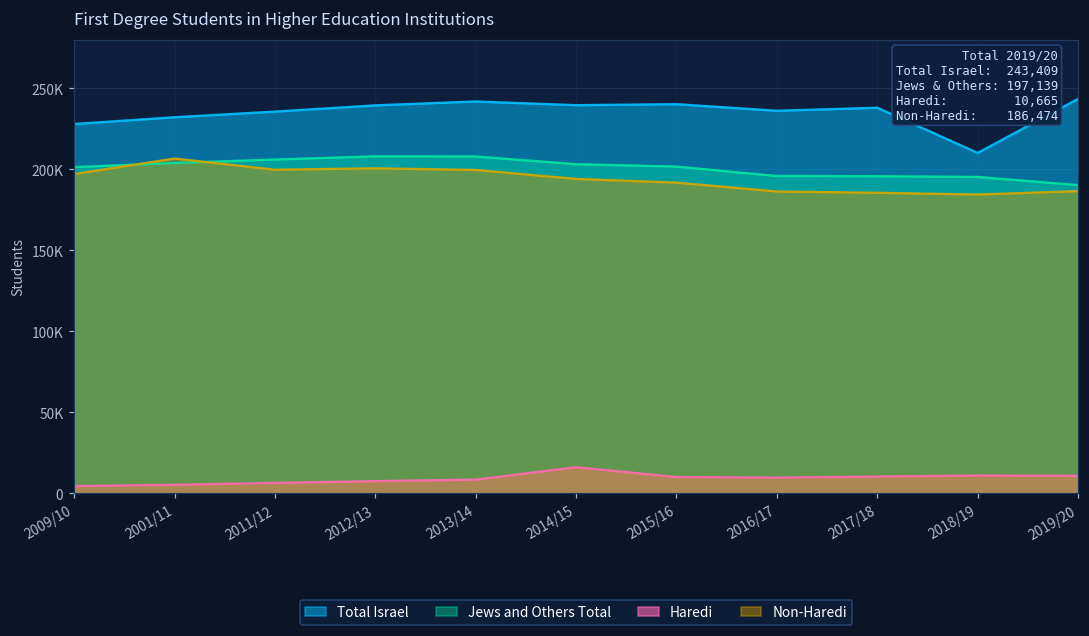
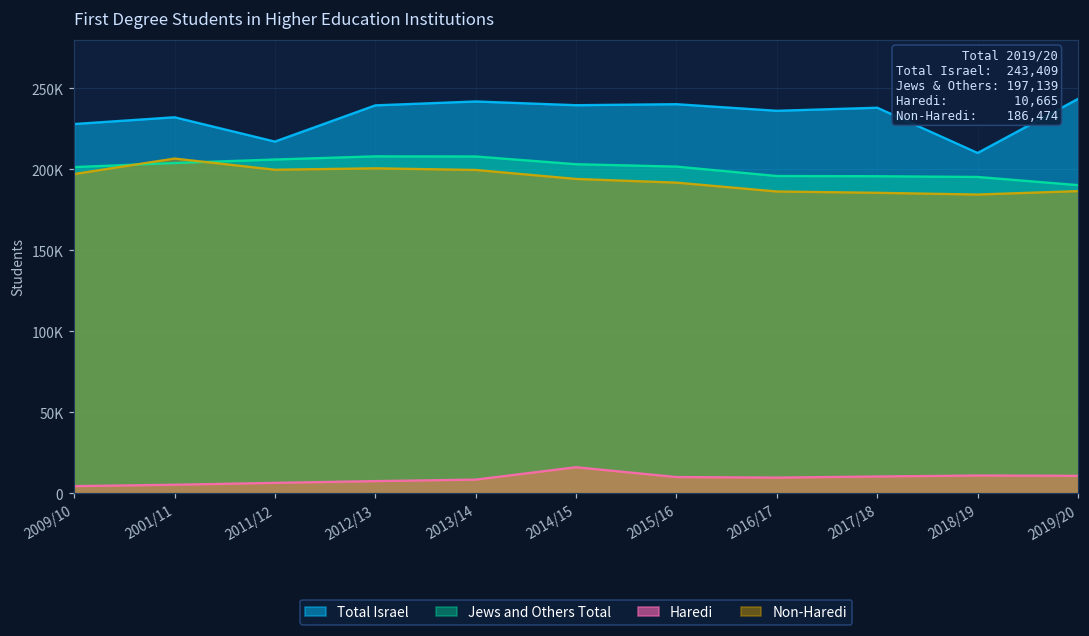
Total Israel, 2011/12: 236000 -> 217000
